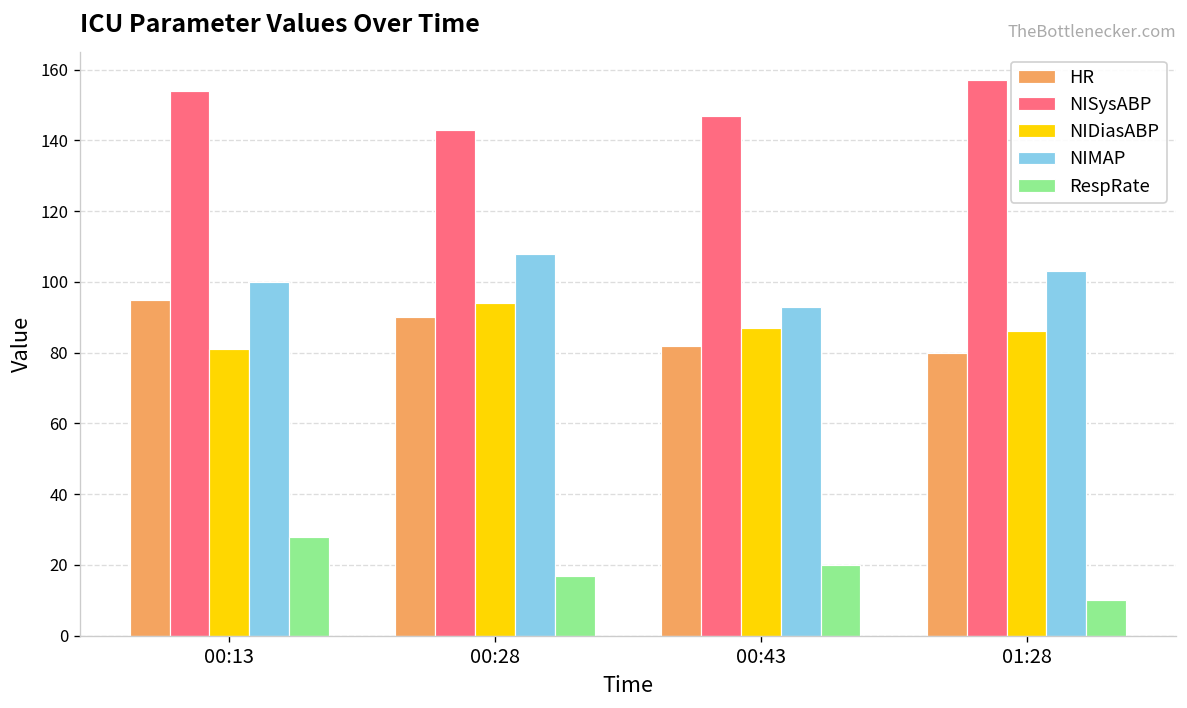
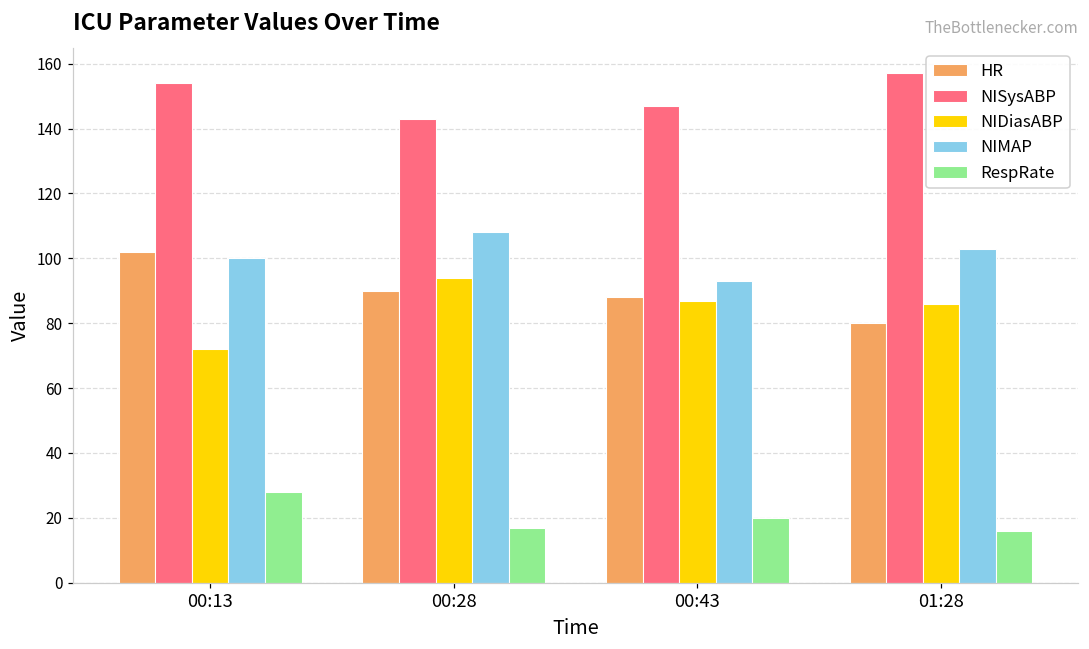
HR, 00:13: 95 -> 102
NIDiasABP, 00:13: 81 -> 72
HR, 00:43: 82 -> 88
RespRate, 01:28: 10 -> 16
